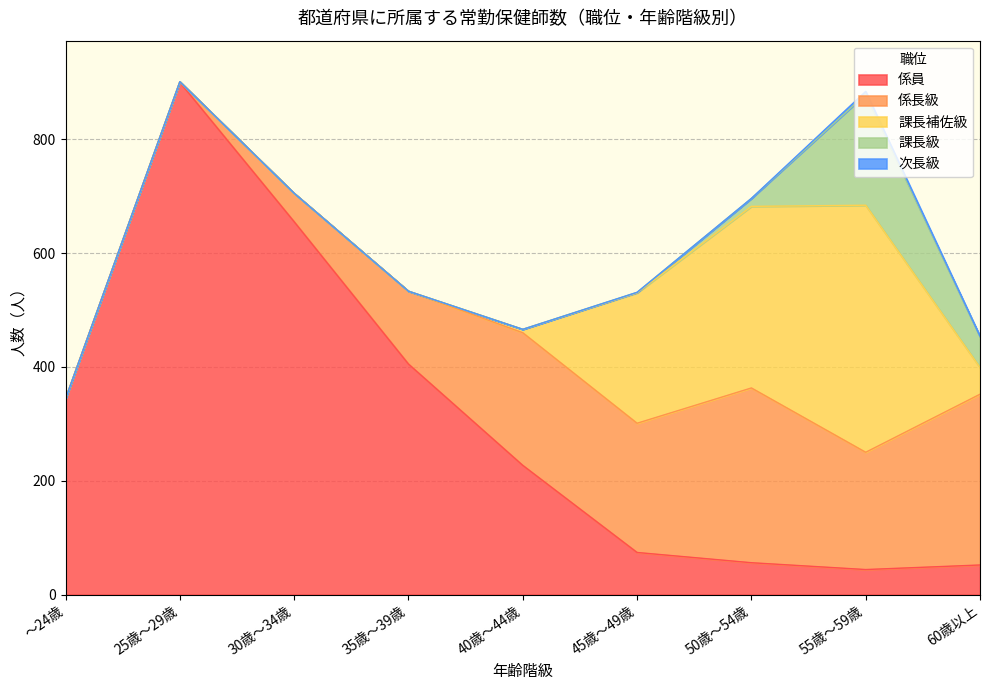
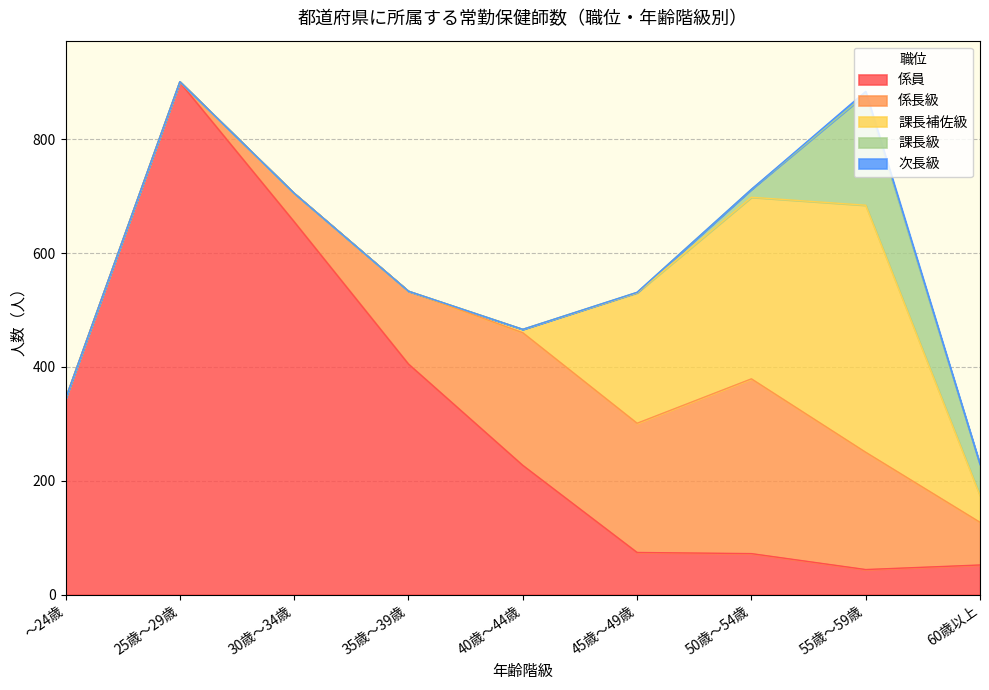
係員, 50歳～54歳: 60 -> 70
係長級, 60歳以上: 300 -> 80
